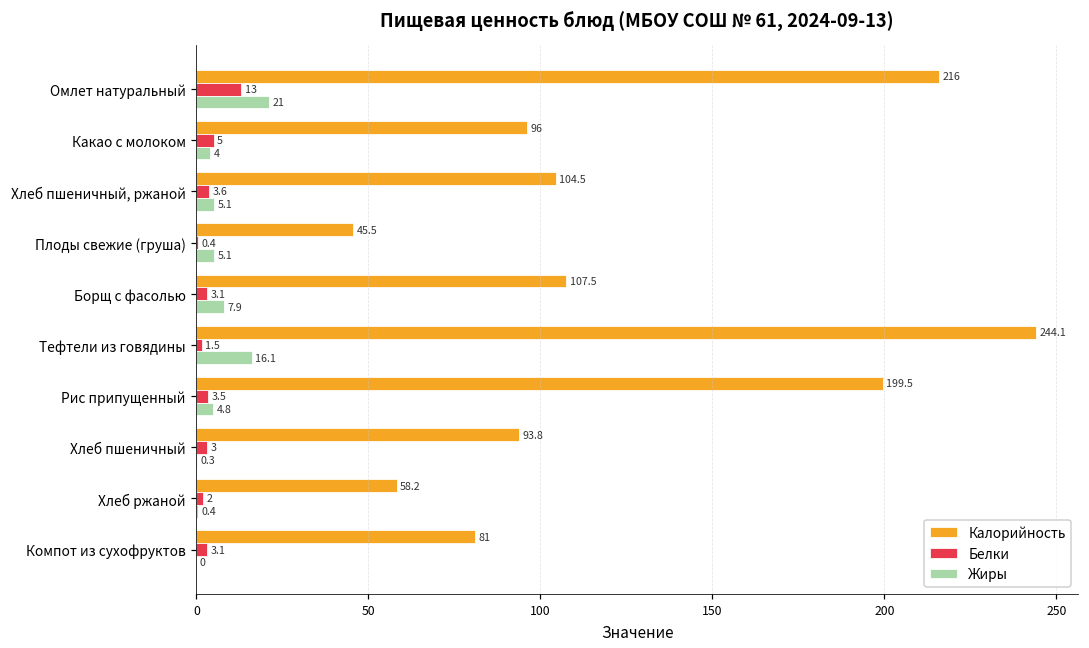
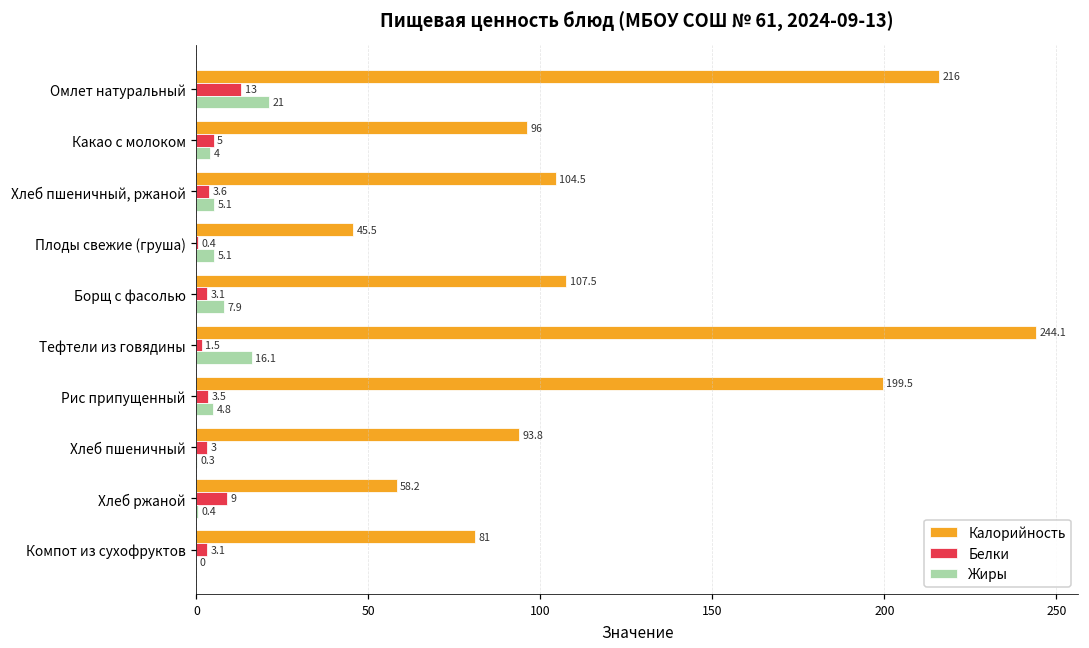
Белки, Хлеб ржаной: 2 -> 9
